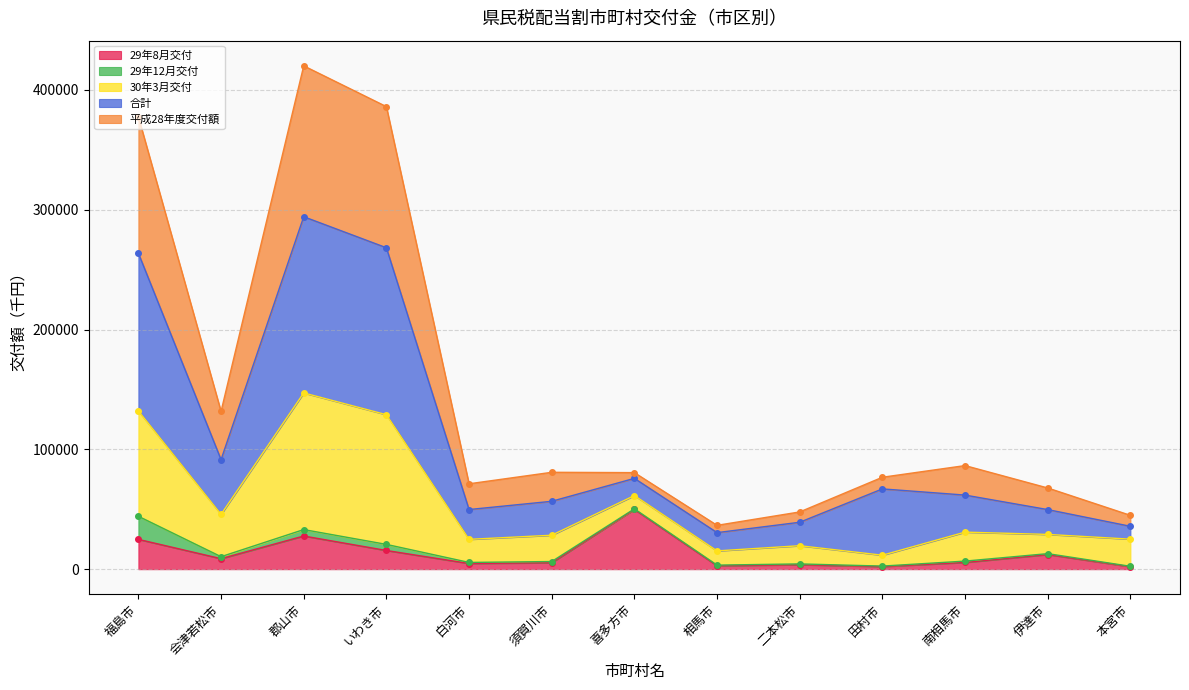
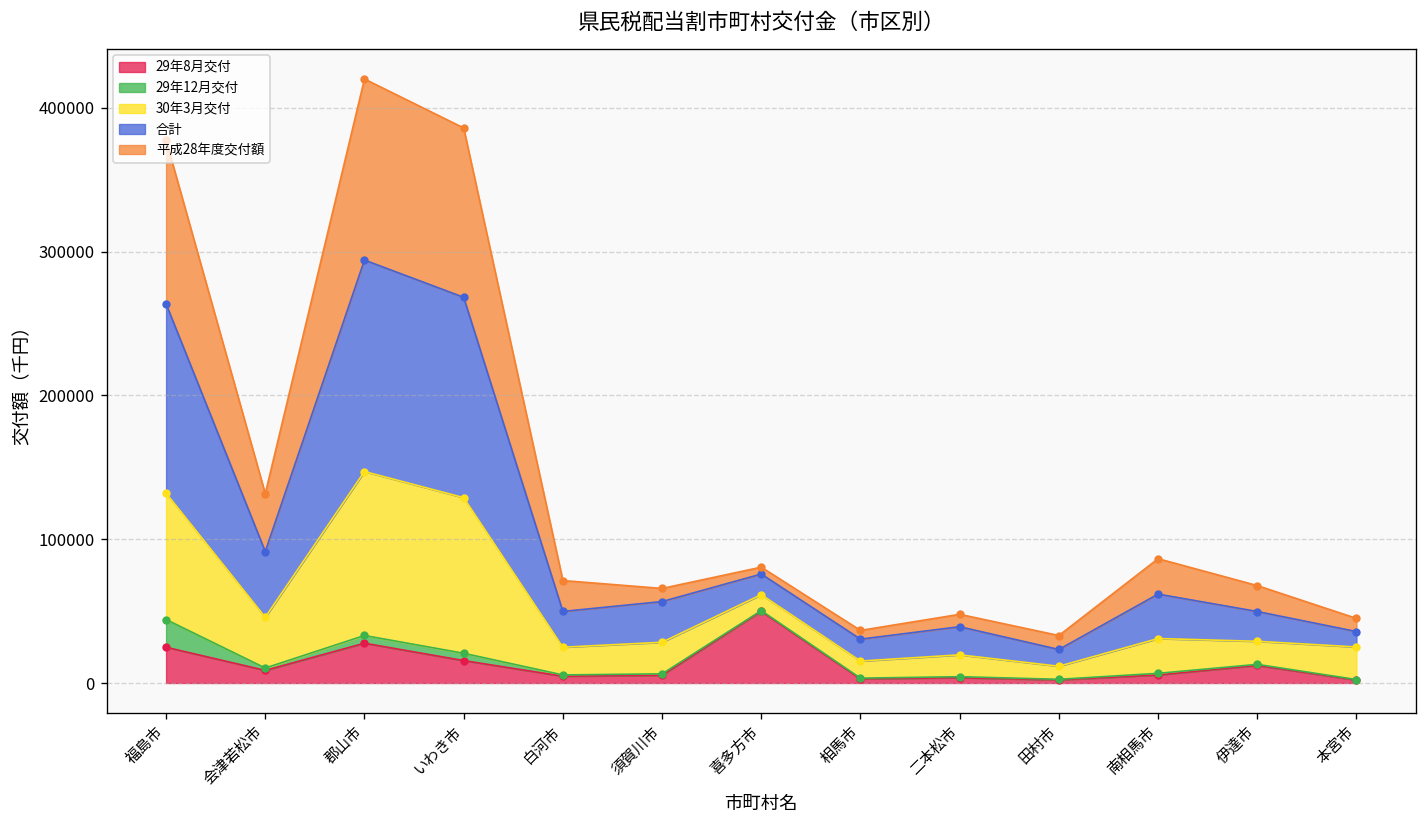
平成28年度交付額, 須賀川市: 24000 -> 9000
合計, 田村市: 55000 -> 12000
